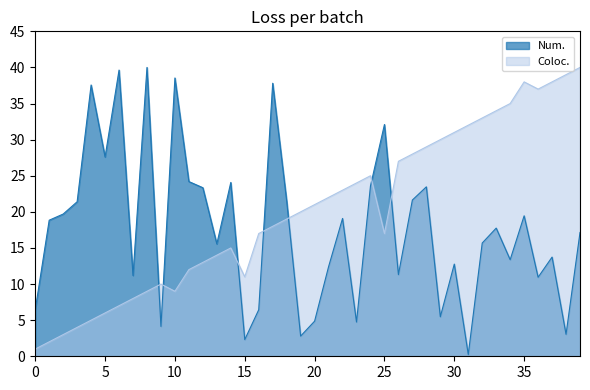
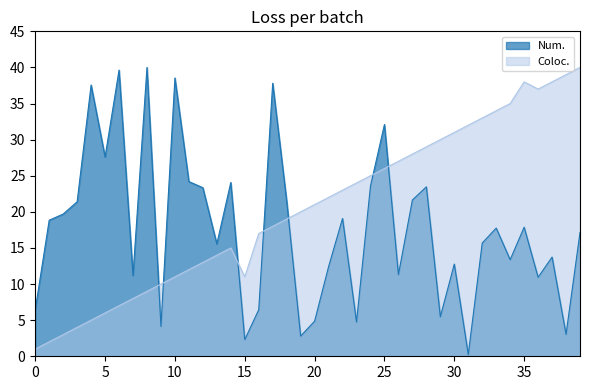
Coloc., 10: 9 -> 11
Coloc., 25: 17 -> 26
Num., 35: 19 -> 18
